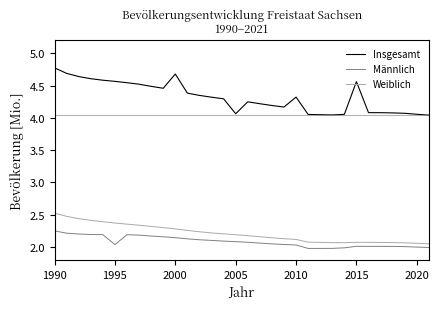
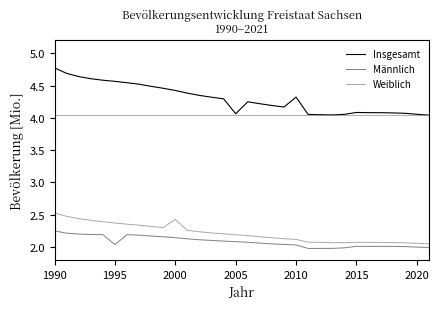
Insgesamt, 2000: 4.7 -> 4.4
Weiblich, 2000: 2.3 -> 2.4
Insgesamt, 2015: 4.6 -> 4.1
